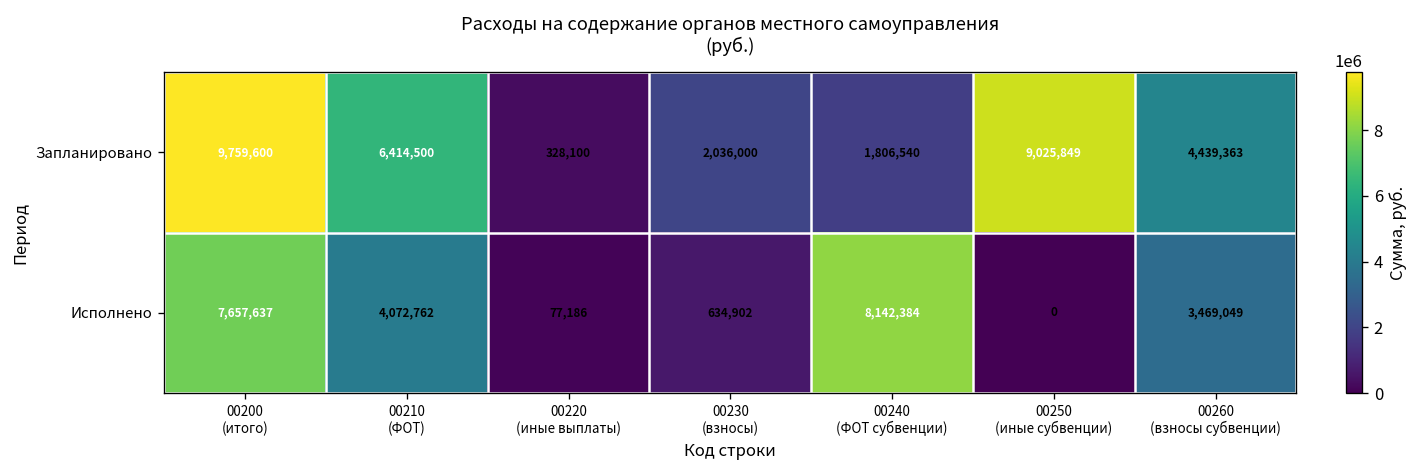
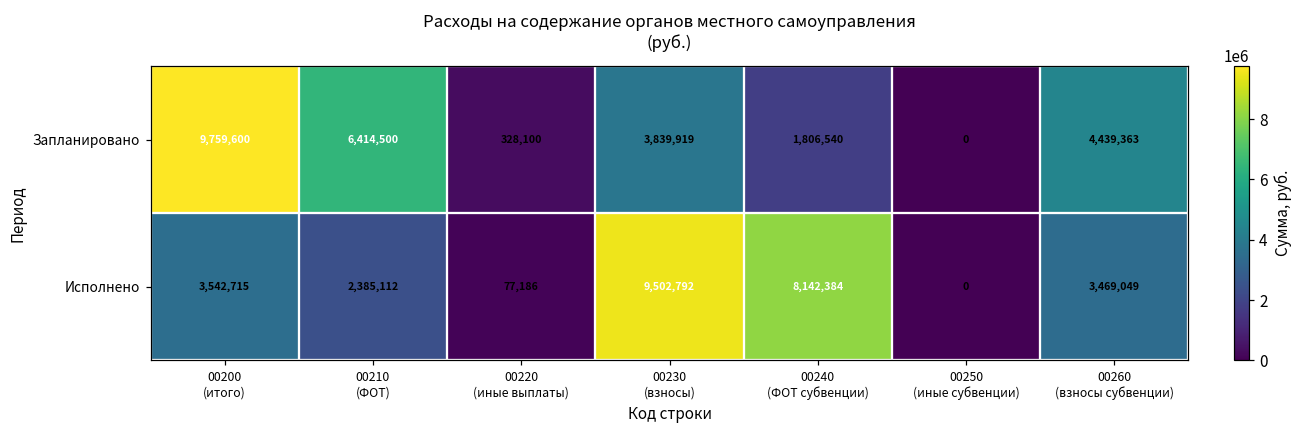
Запланировано, 00230 (взносы): 2,036,000 -> 3,839,919
Запланировано, 00250 (иные субвенции): 9,025,849 -> 0
Исполнено, 00200 (итого): 7,657,637 -> 3,542,715
Исполнено, 00210 (ФОТ): 4,072,762 -> 2,385,112
Исполнено, 00230 (взносы): 634,902 -> 9,502,792
